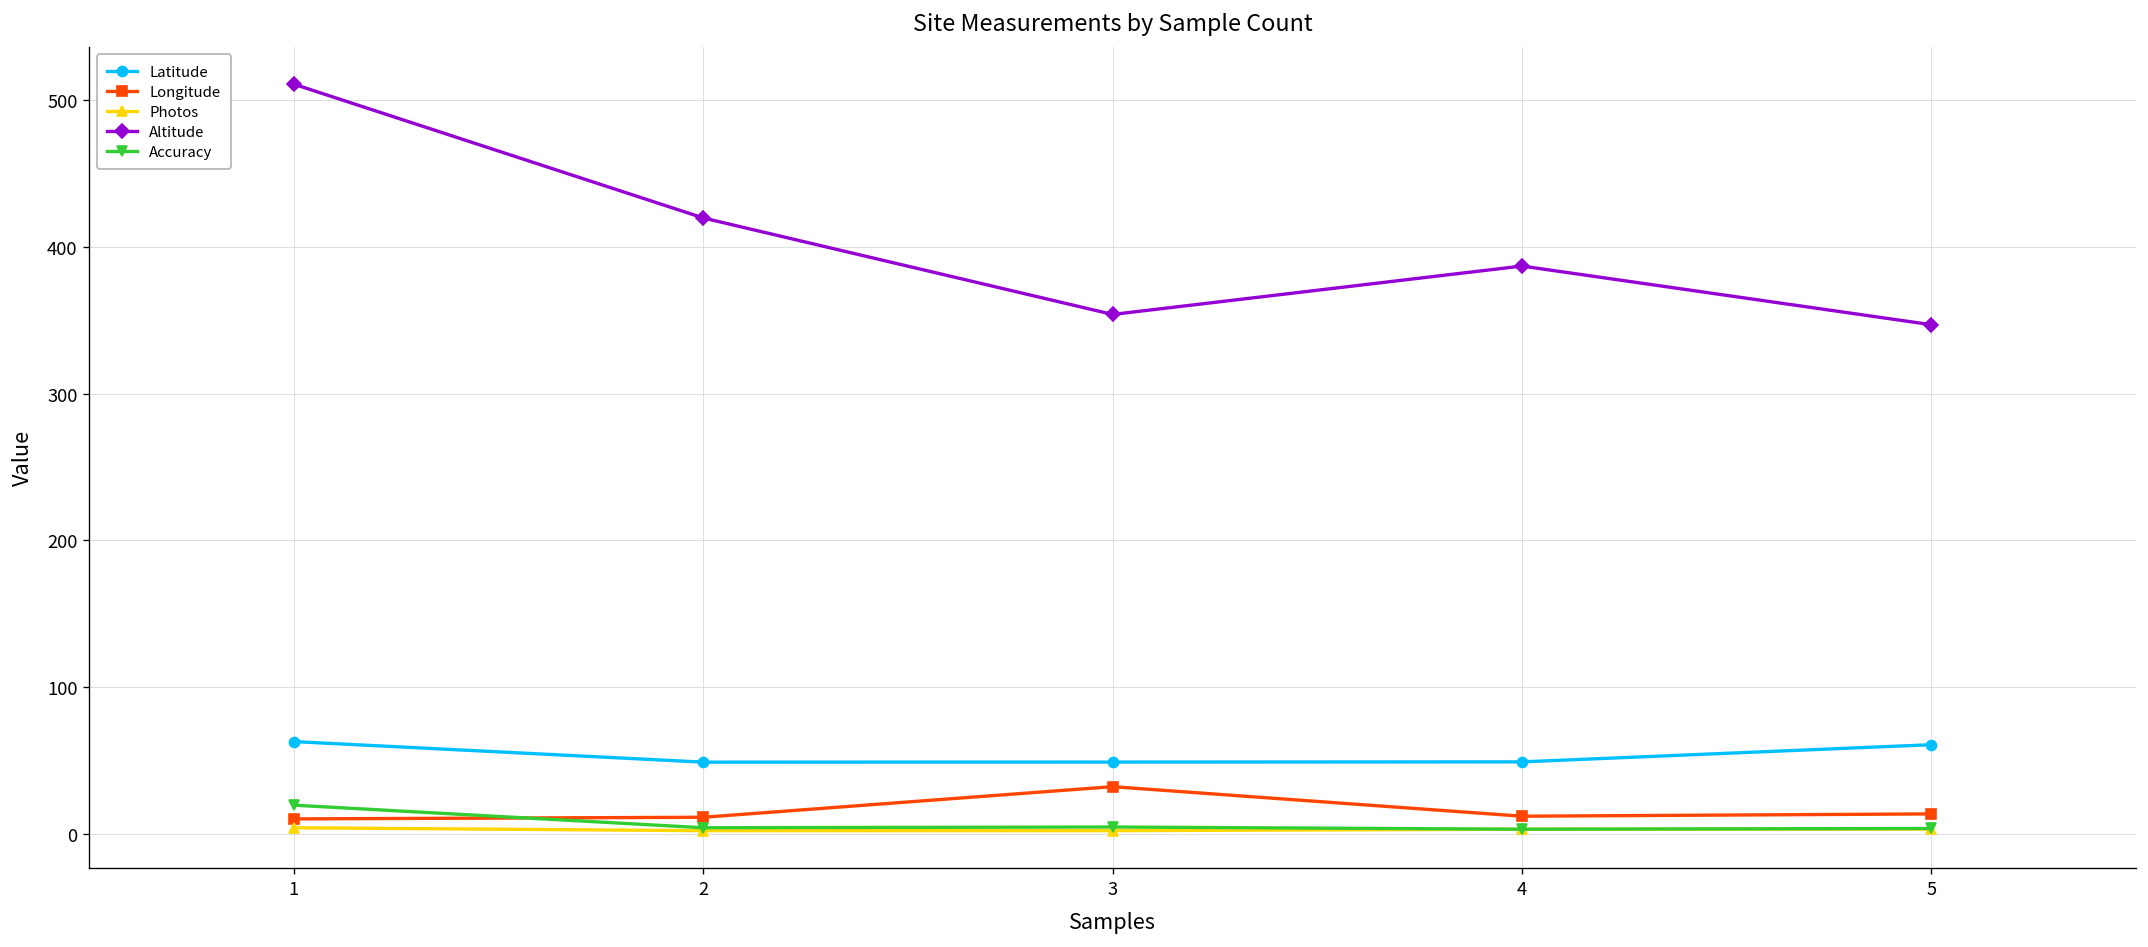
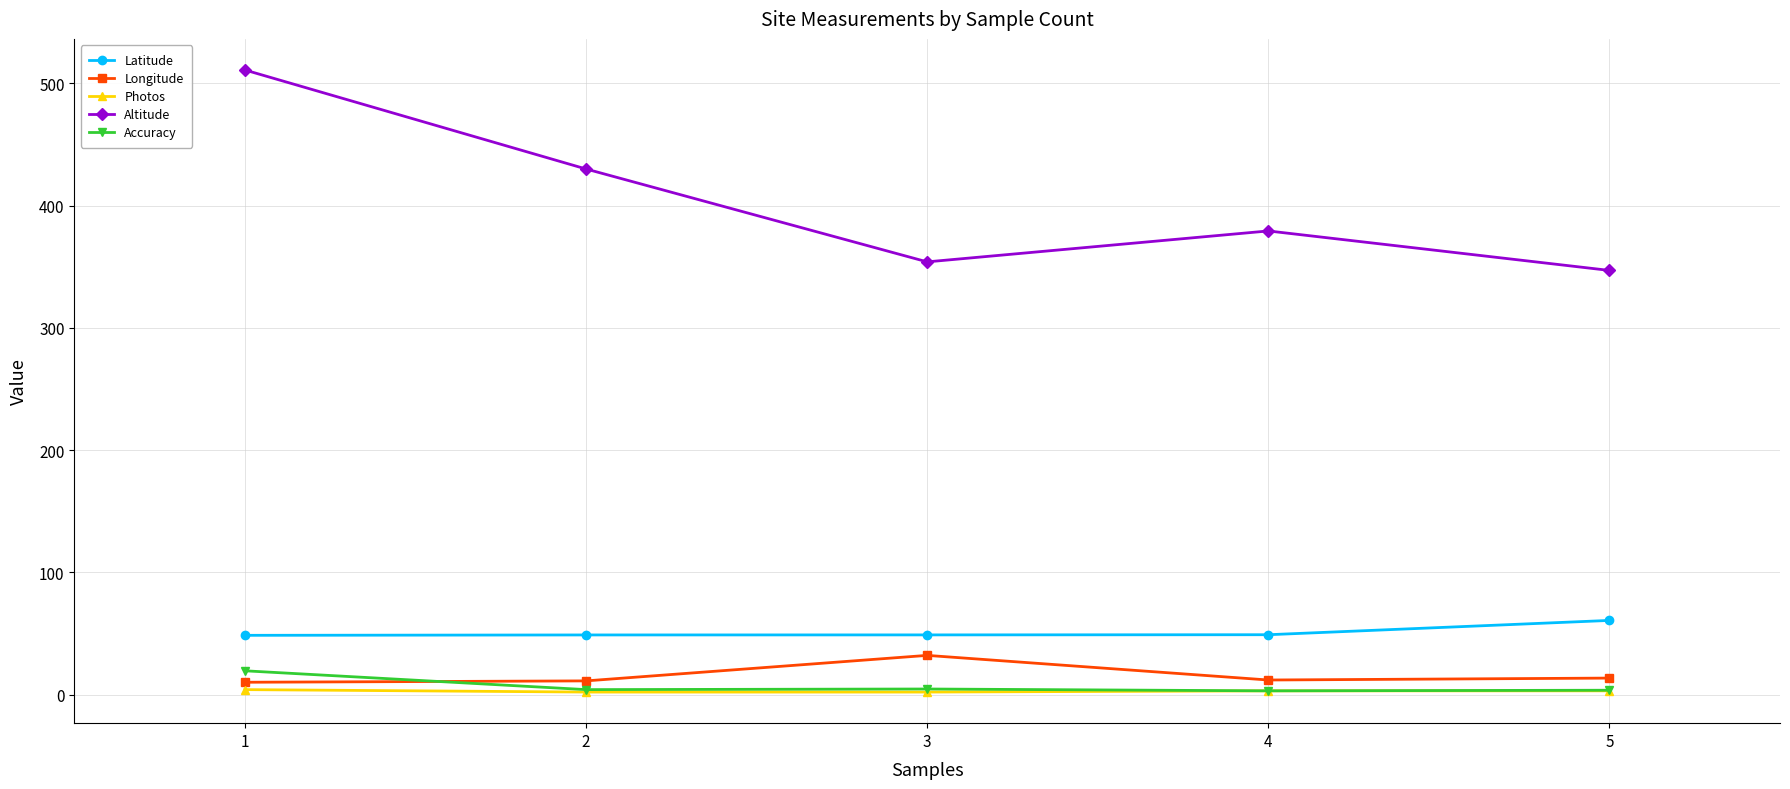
Latitude, 1: 63 -> 48
Altitude, 2: 420 -> 430
Altitude, 4: 387 -> 379
